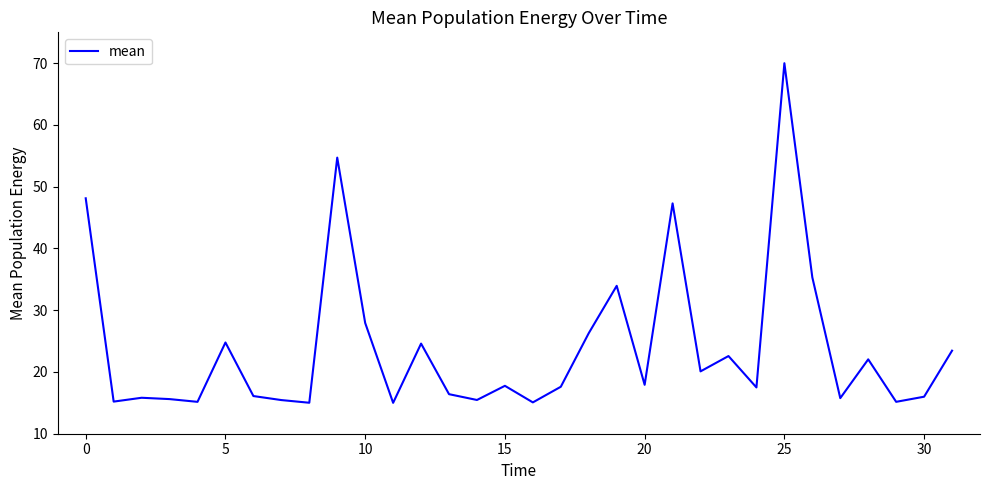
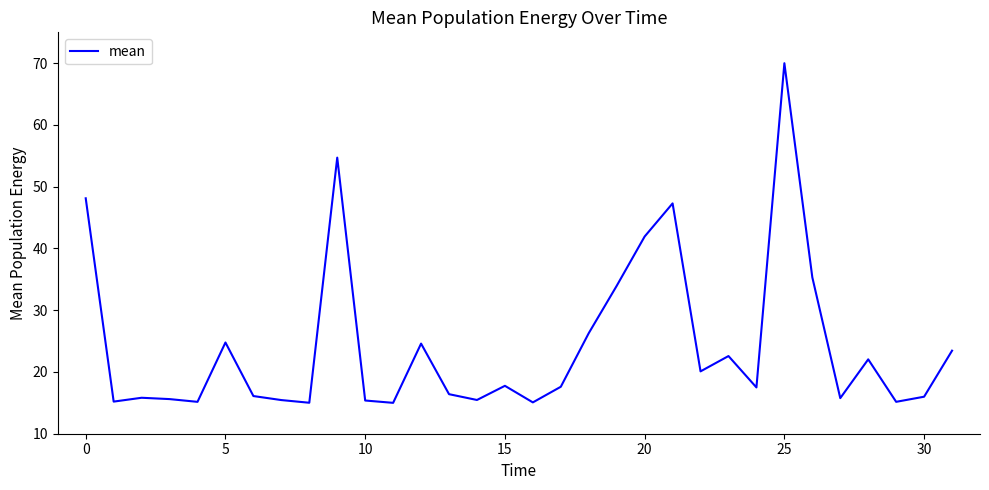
10: 28 -> 15
20: 18 -> 42
